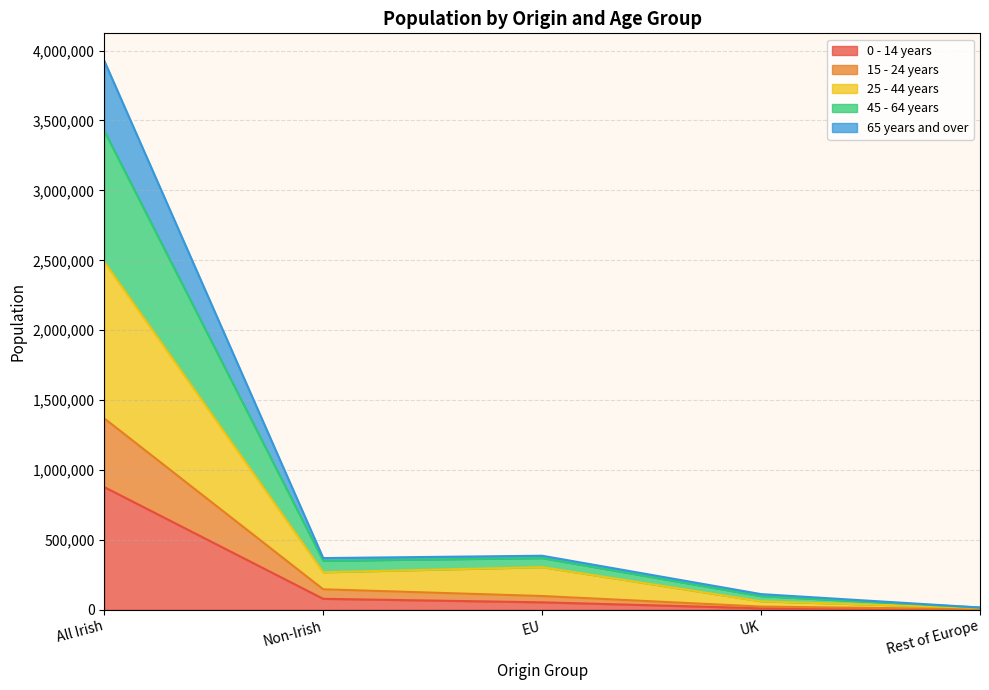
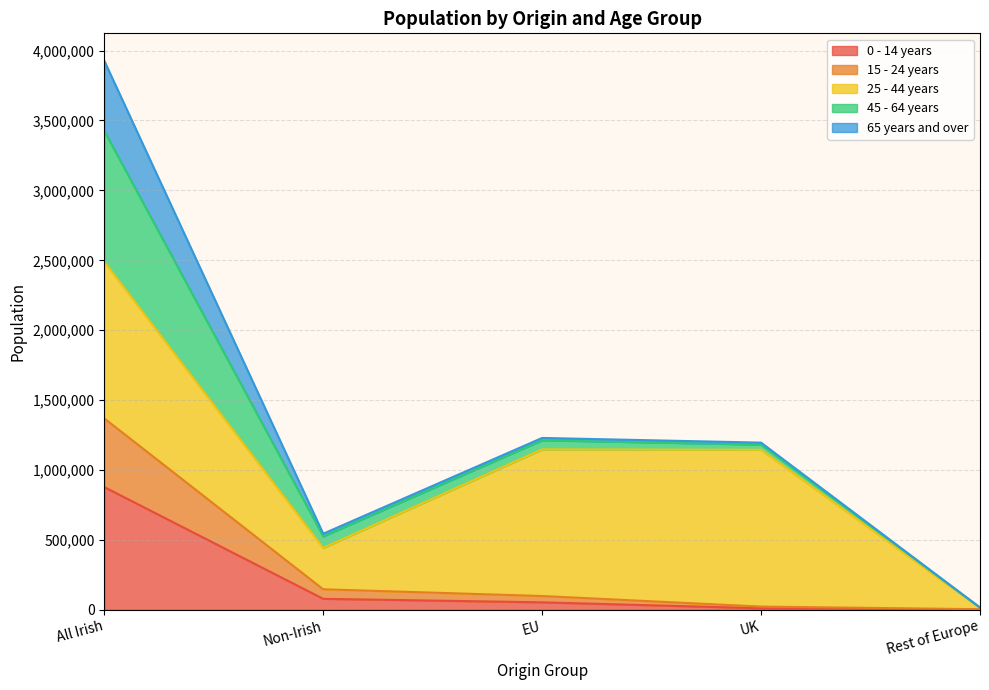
25 - 44 years, Non-Irish: 120,000 -> 300,000
25 - 44 years, EU: 210,000 -> 1,050,000
25 - 44 years, UK: 40,000 -> 1,120,000
